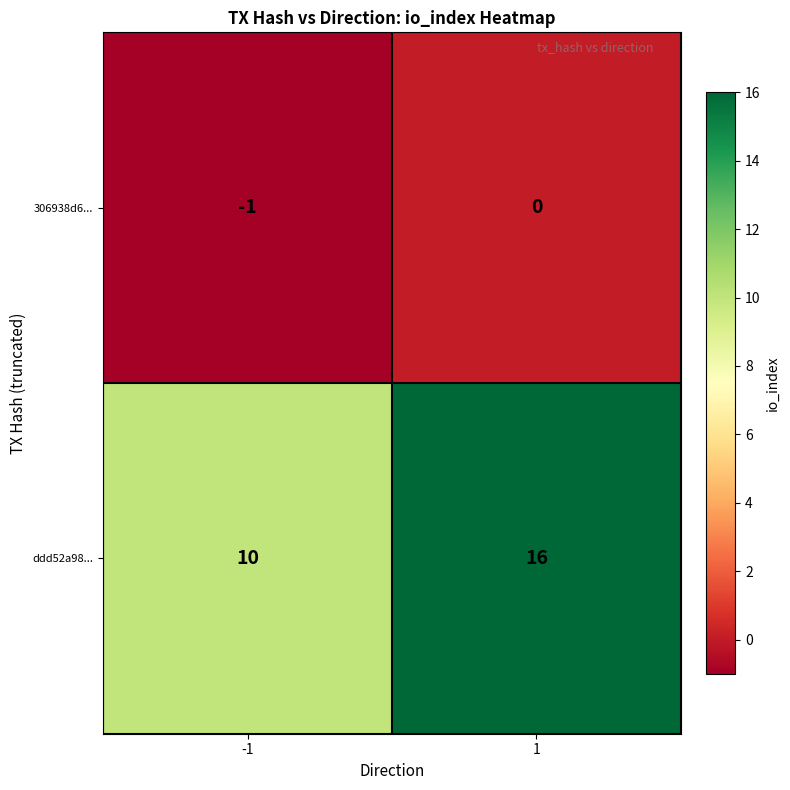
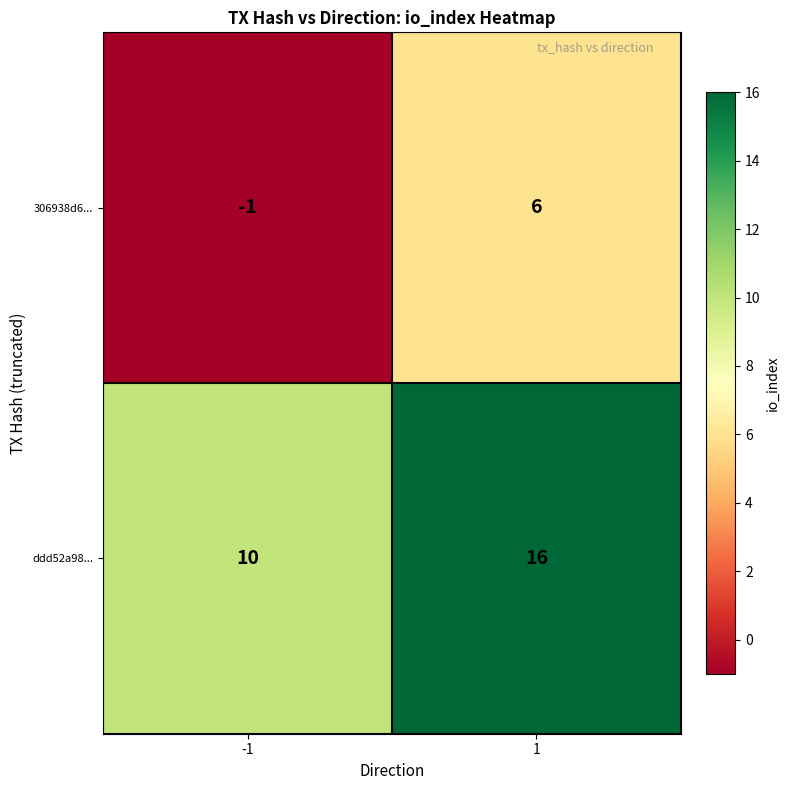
306938d6..., 1: 0 -> 6
